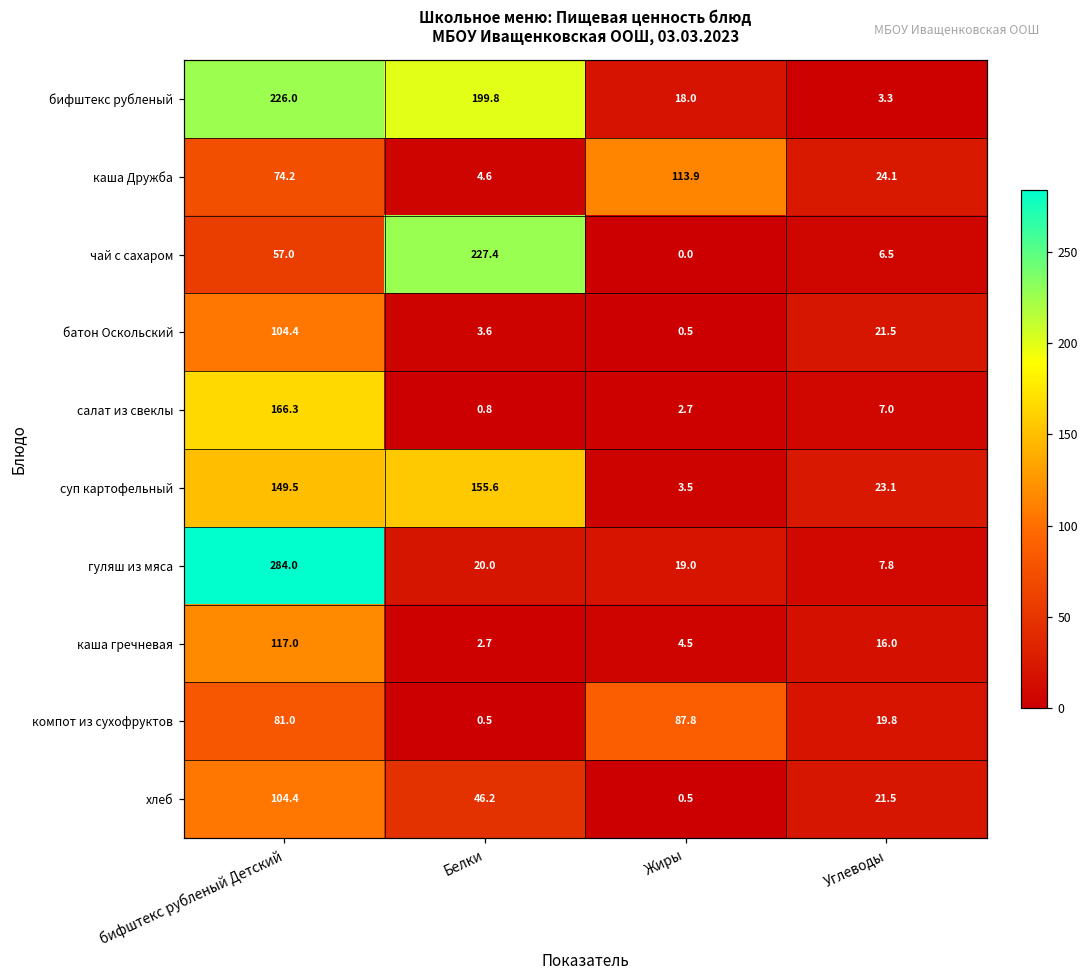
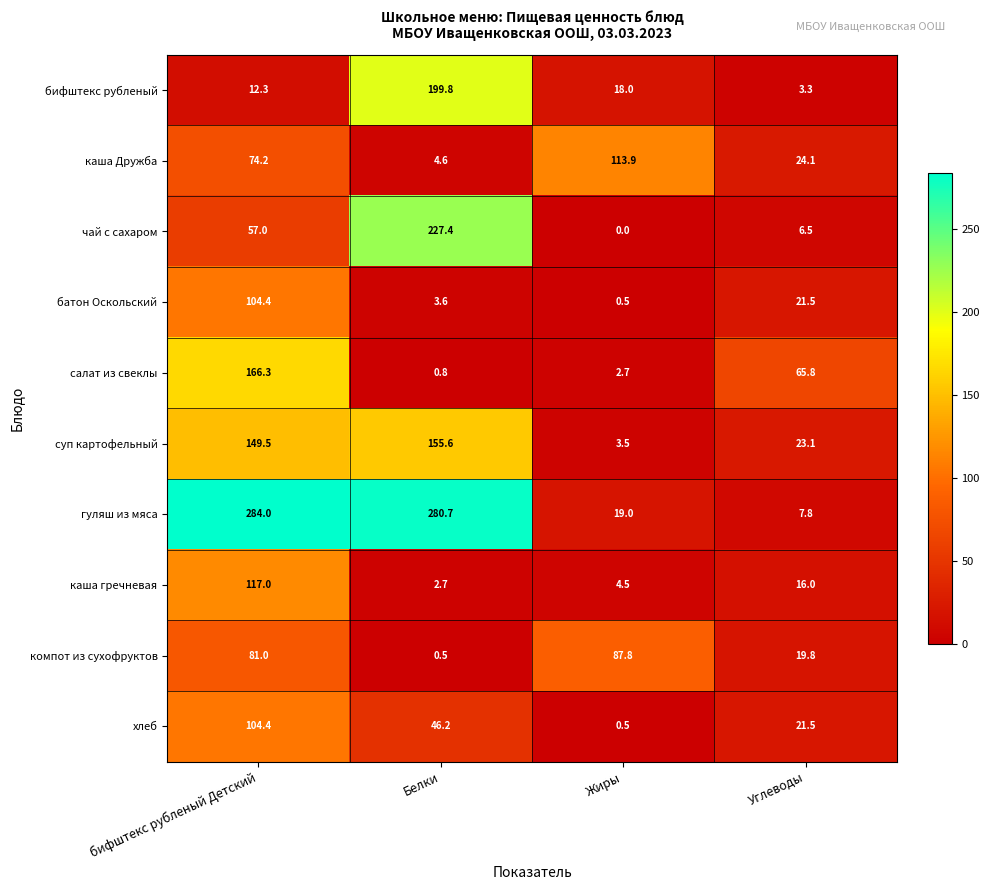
бифштекс рубленый, бифштекс рубленый Детский: 226.0 -> 12.3
салат из свеклы, Углеводы: 7.0 -> 65.8
гуляш из мяса, Белки: 20.0 -> 280.7
